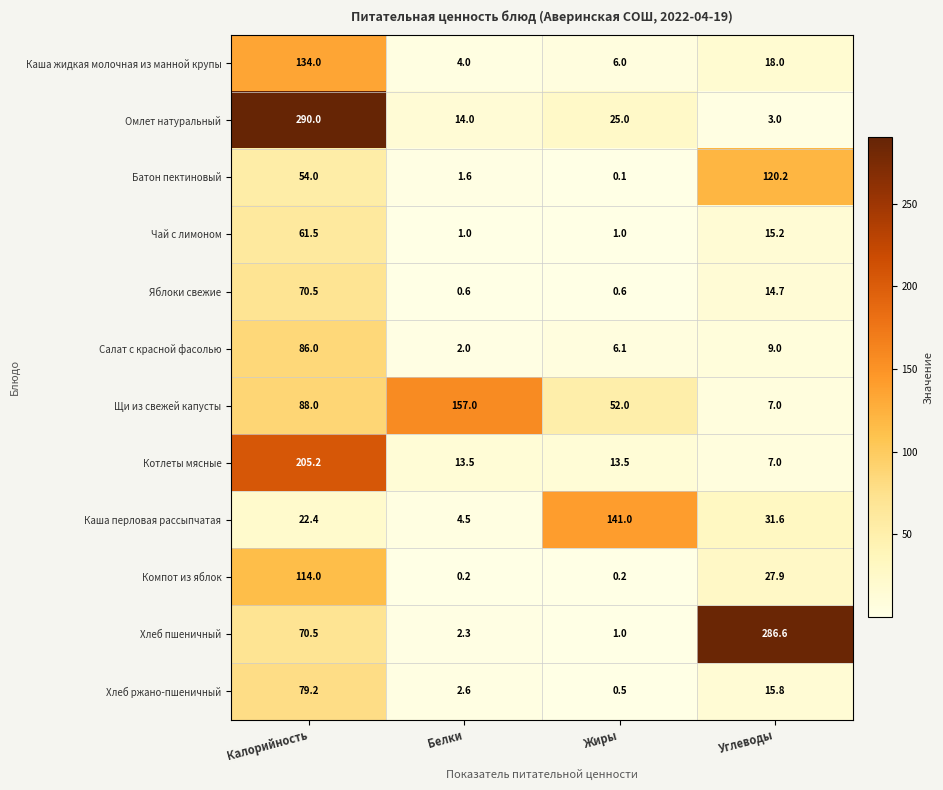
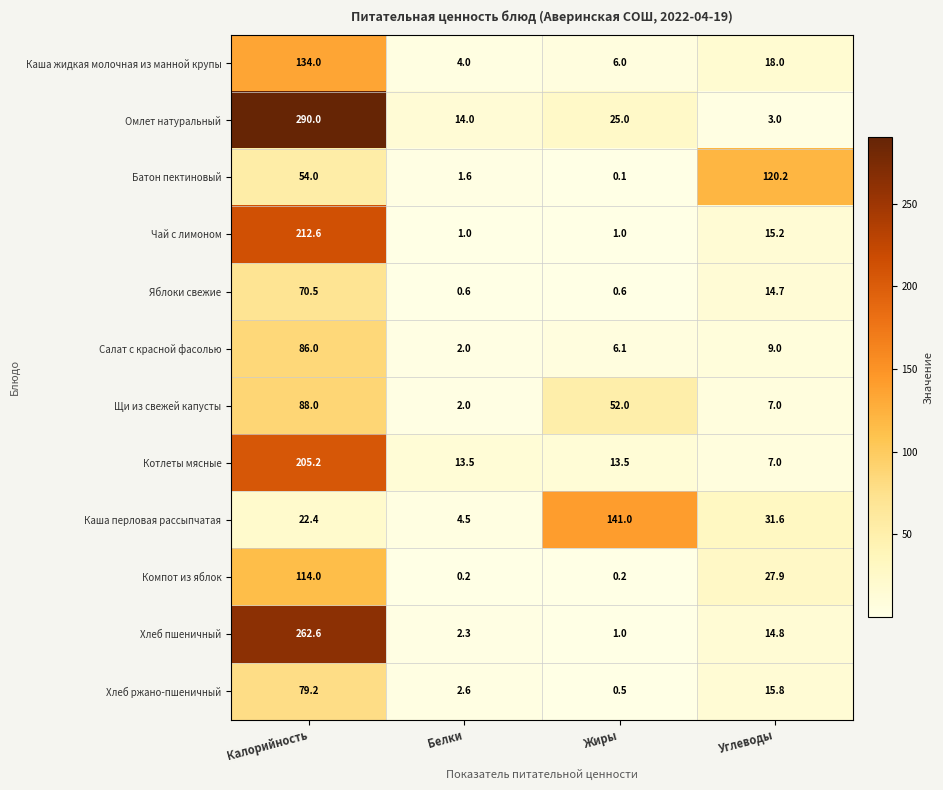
Чай с лимоном, Калорийность: 61.5 -> 212.6
Щи из свежей капусты, Белки: 157.0 -> 2.0
Хлеб пшеничный, Калорийность: 70.5 -> 262.6
Хлеб пшеничный, Углеводы: 286.6 -> 14.8
